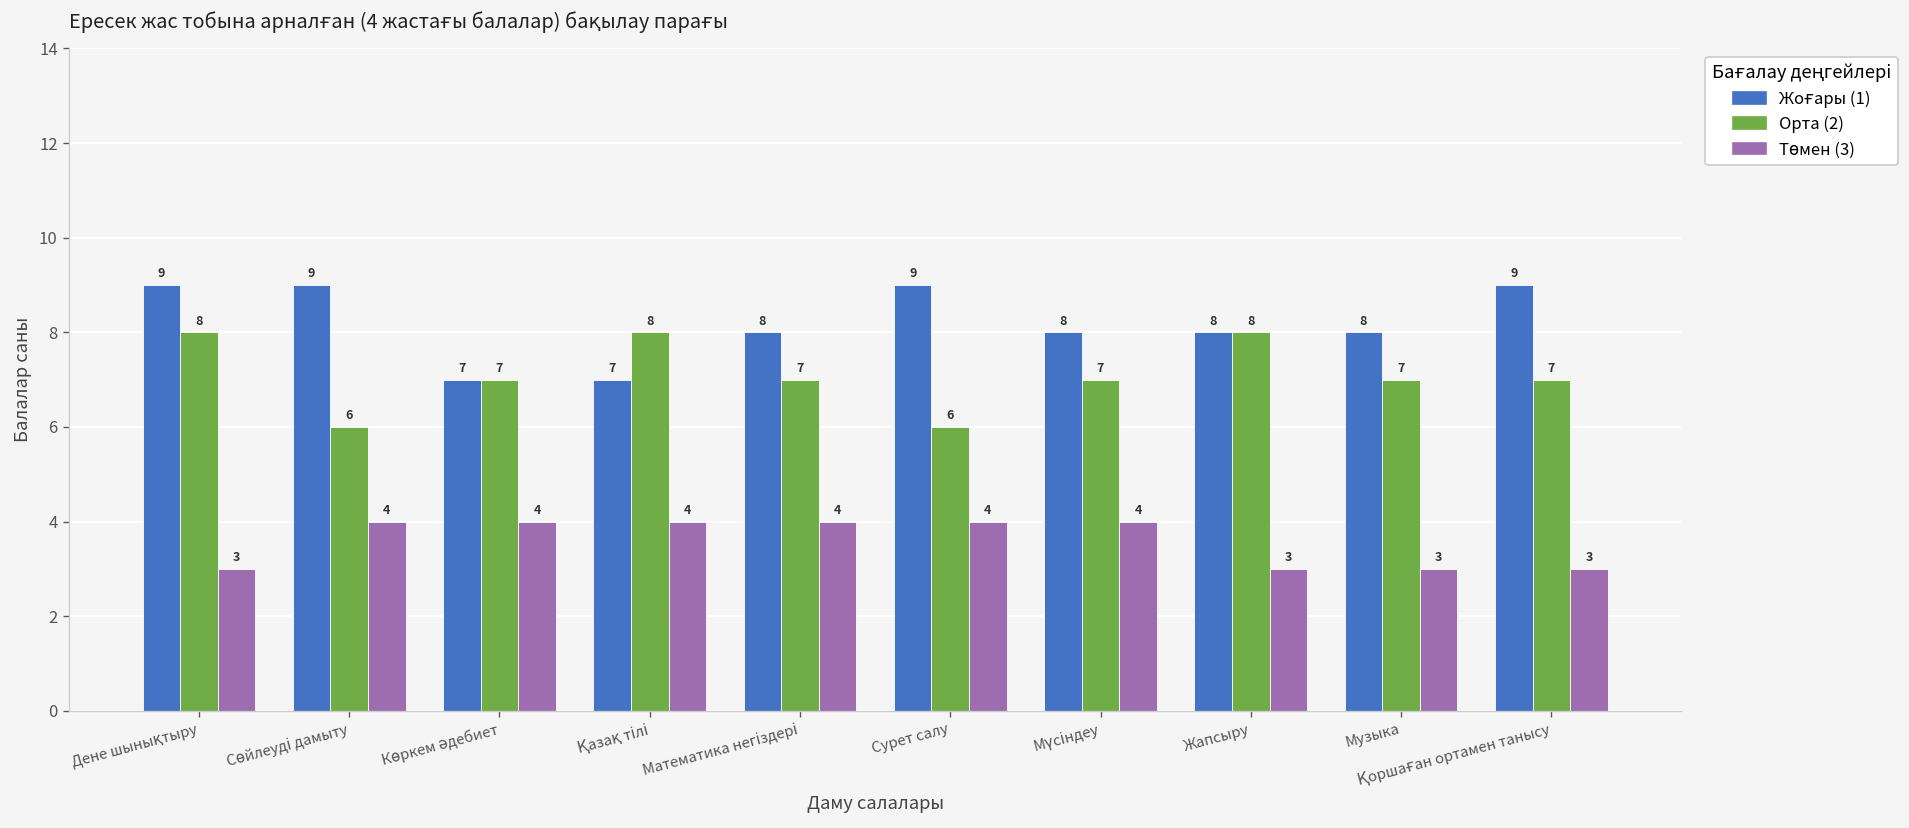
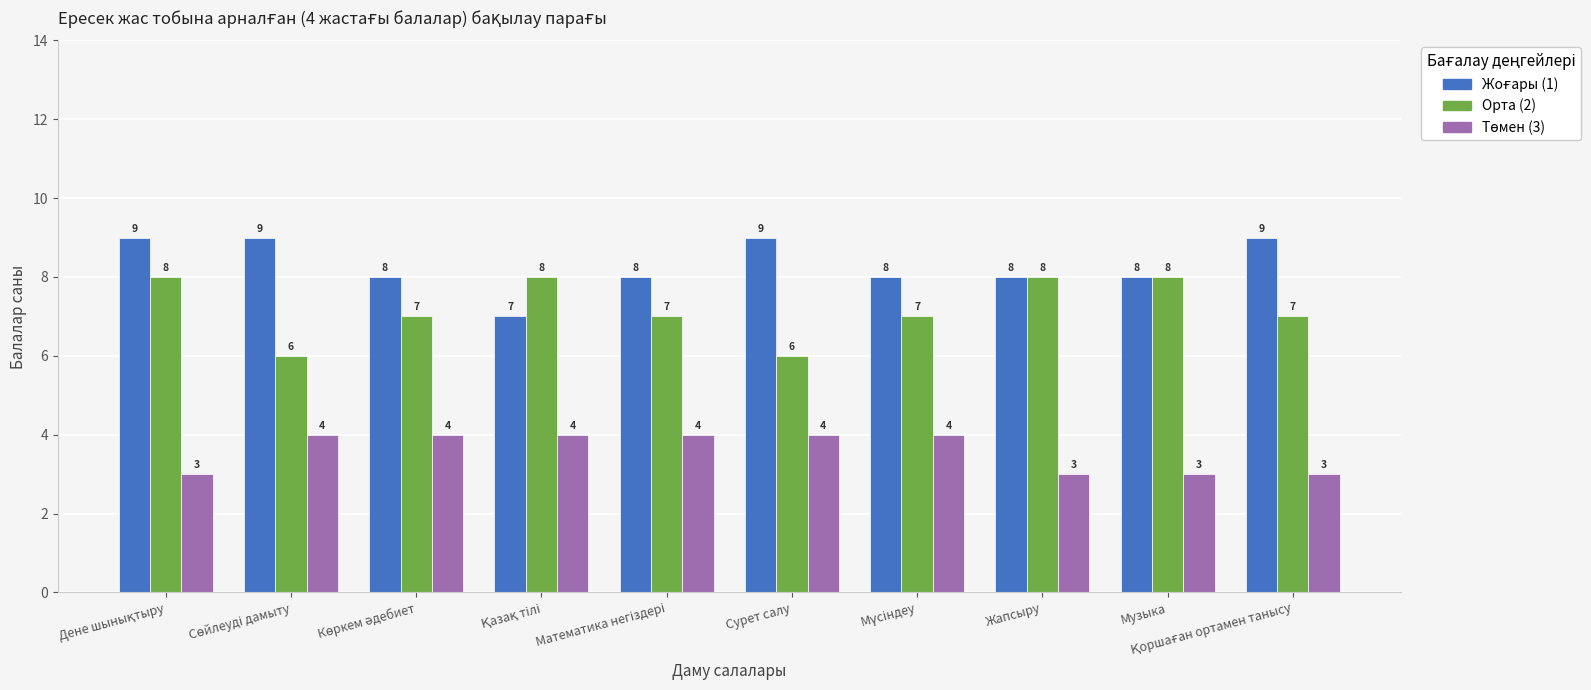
Жоғары (1), Көркем әдебиет: 7 -> 8
Орта (2), Музыка: 7 -> 8
